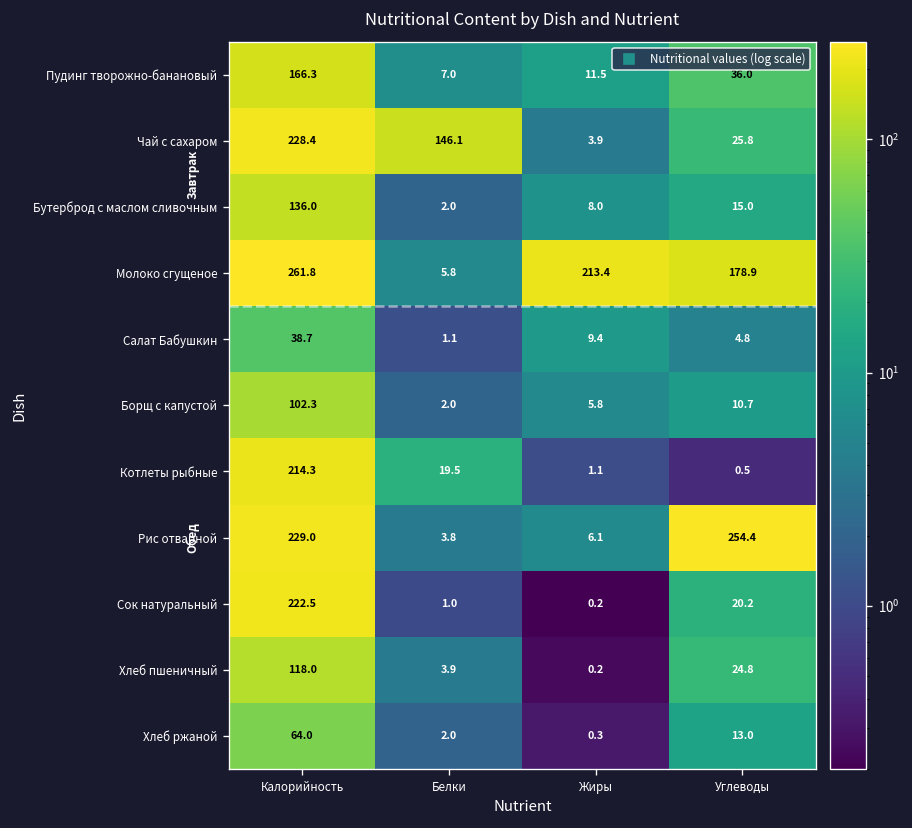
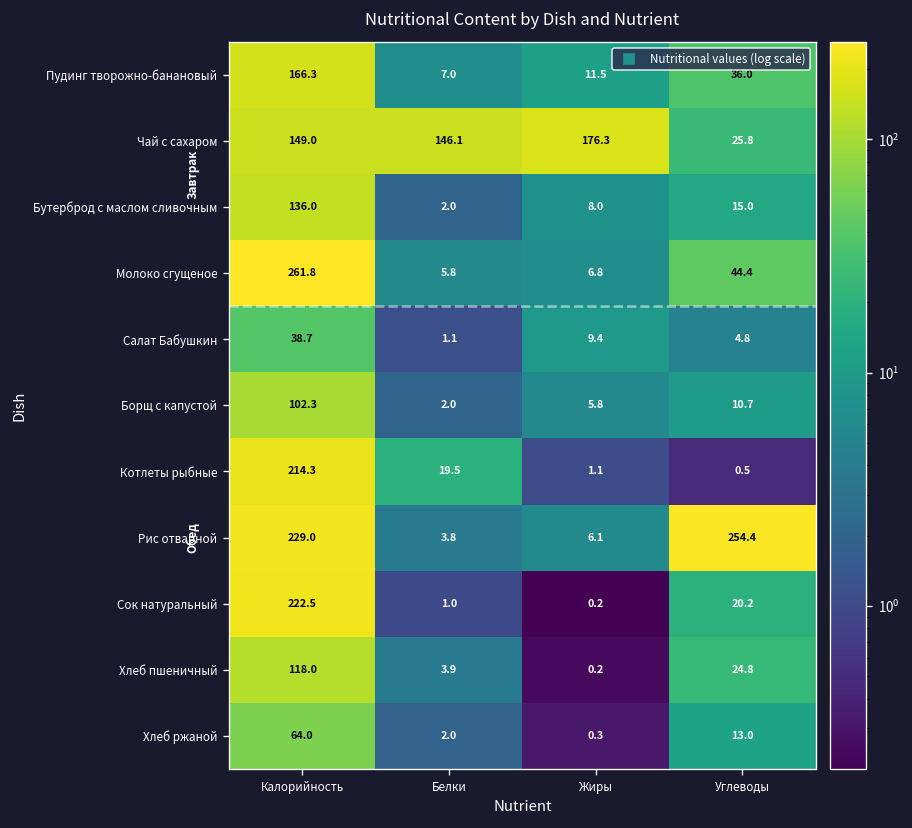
Чай с сахаром, Калорийность: 228.4 -> 149.0
Чай с сахаром, Жиры: 3.9 -> 176.3
Молоко сгущеное, Жиры: 213.4 -> 6.8
Молоко сгущеное, Углеводы: 178.9 -> 44.4
